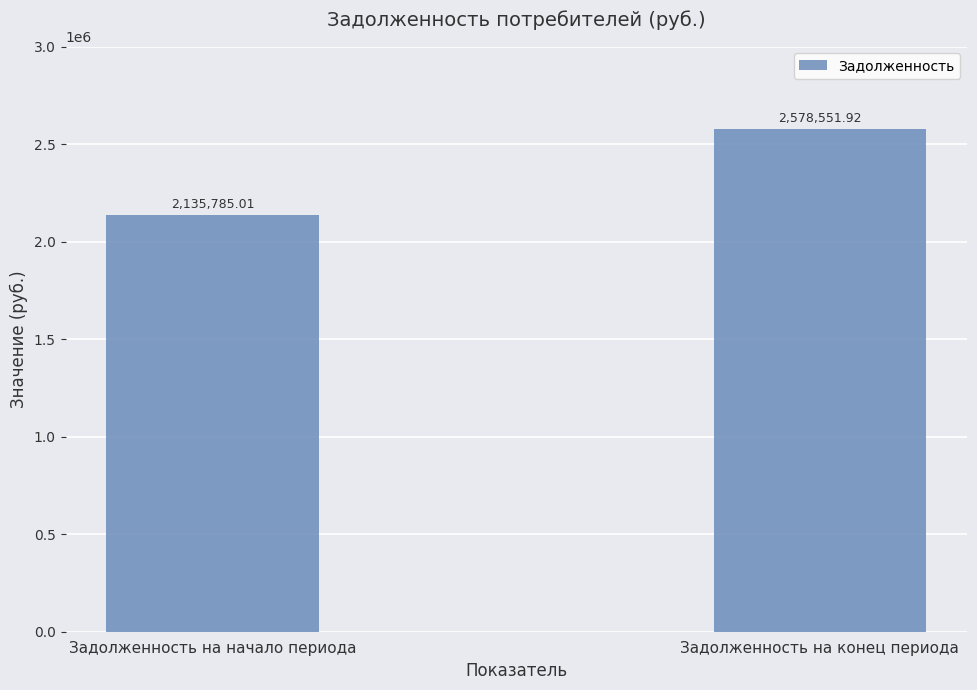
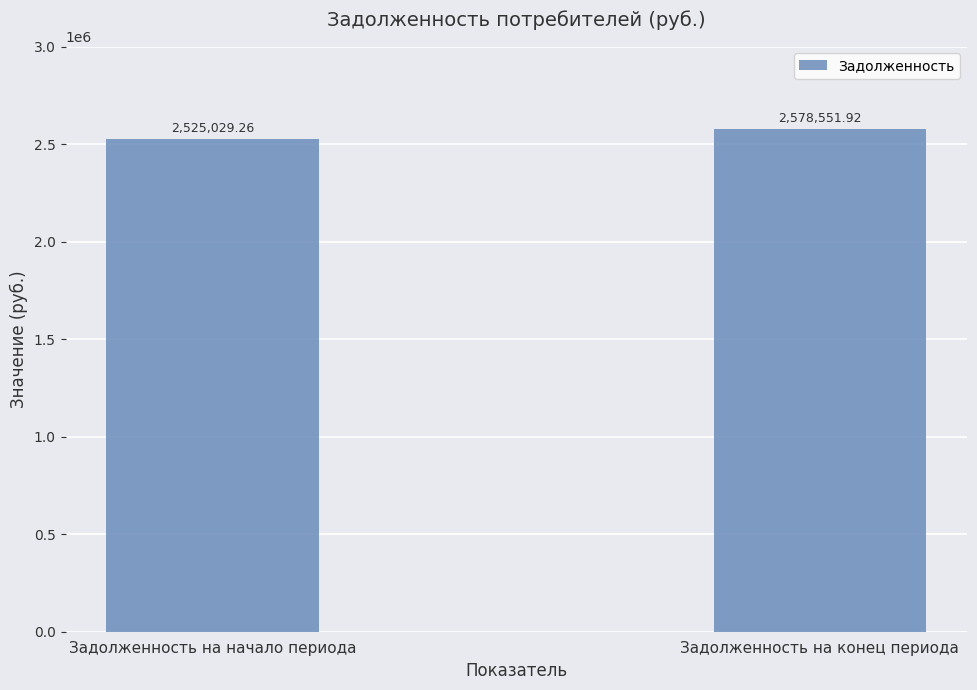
Задолженность на начало периода: 2,135,785.01 -> 2,525,029.26
